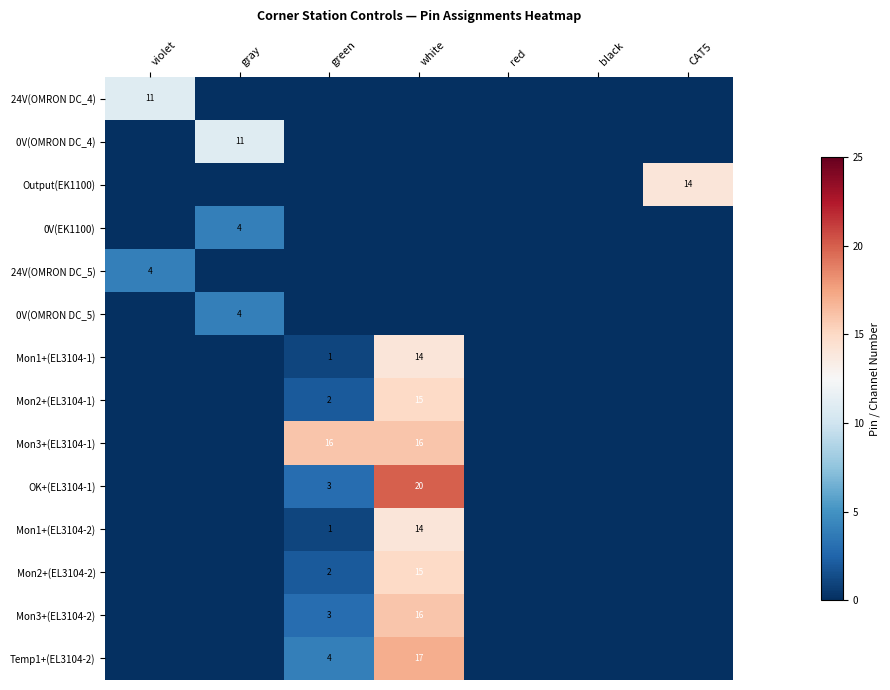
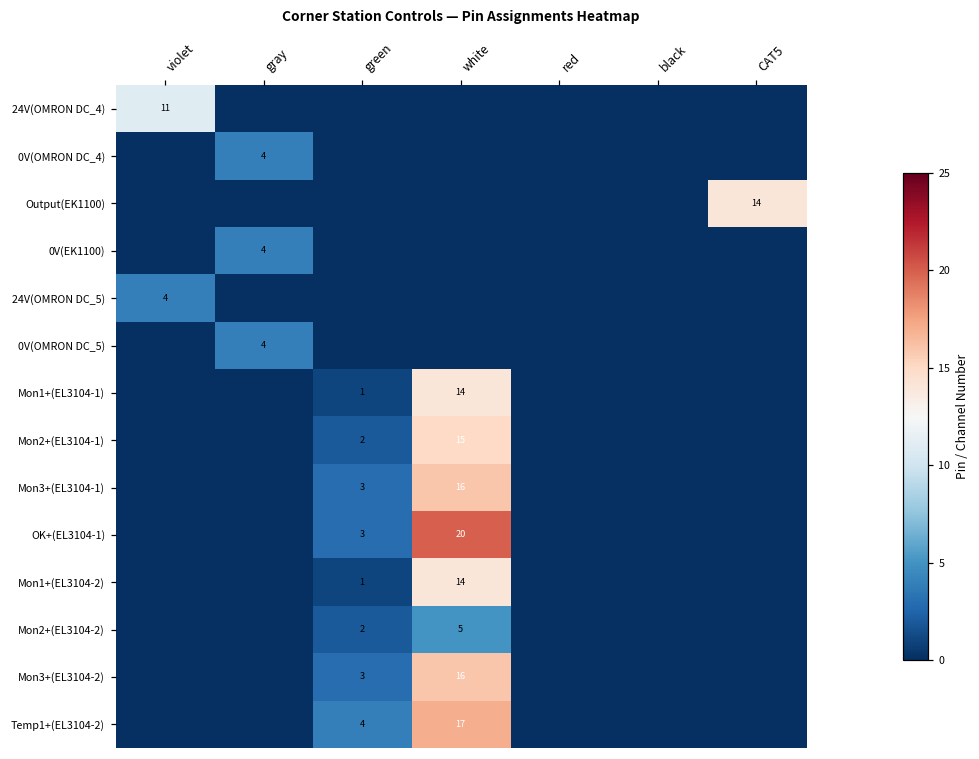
0V(OMRON DC_4), gray: 11 -> 4
Mon3+(EL3104-1), green: 16 -> 3
Mon2+(EL3104-2), white: 15 -> 5
